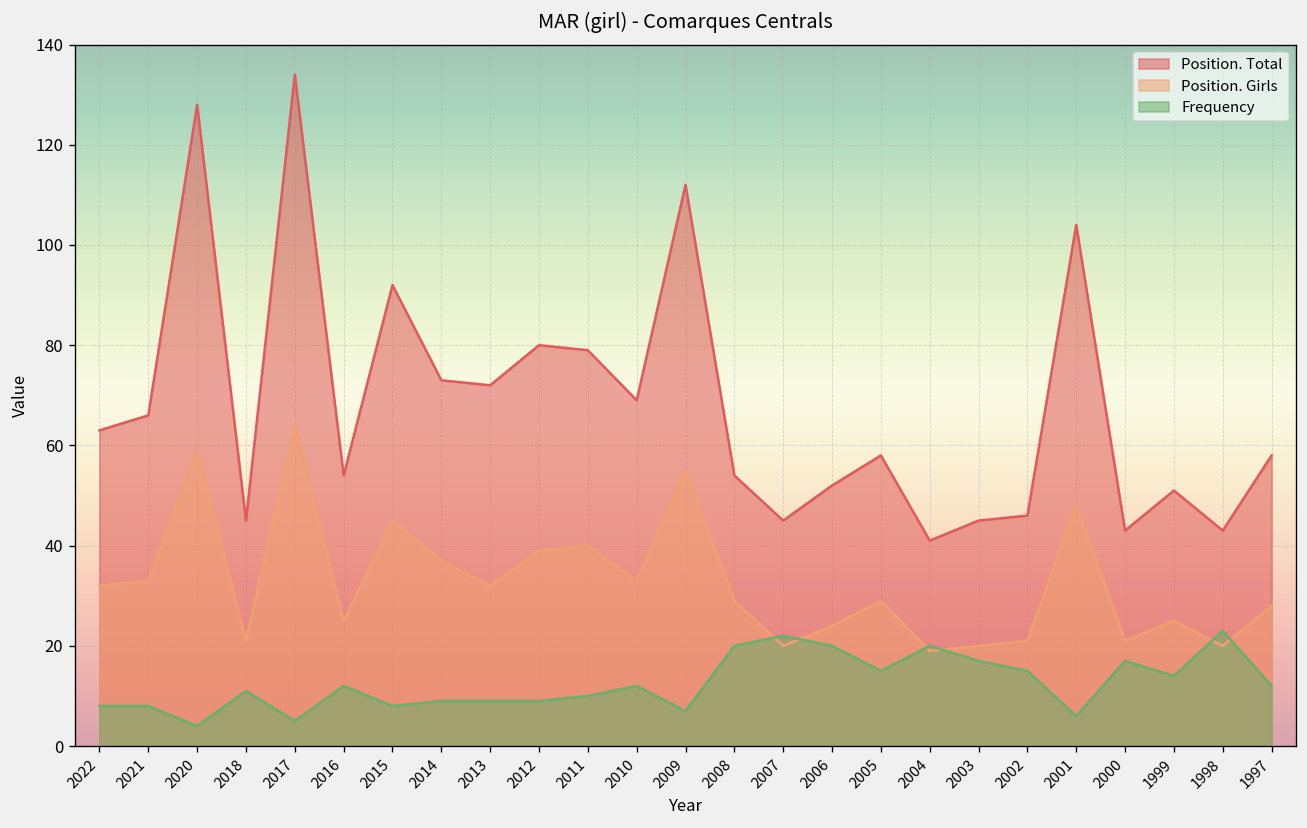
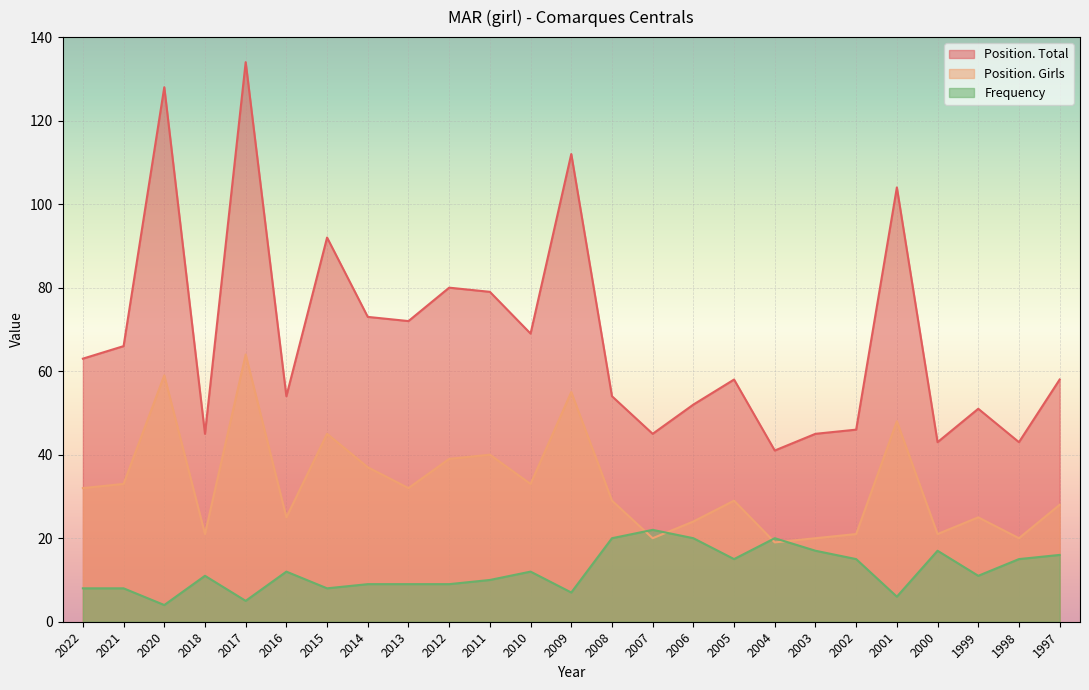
Frequency, 1999: 14 -> 11
Frequency, 1998: 23 -> 15
Frequency, 1997: 12 -> 16
